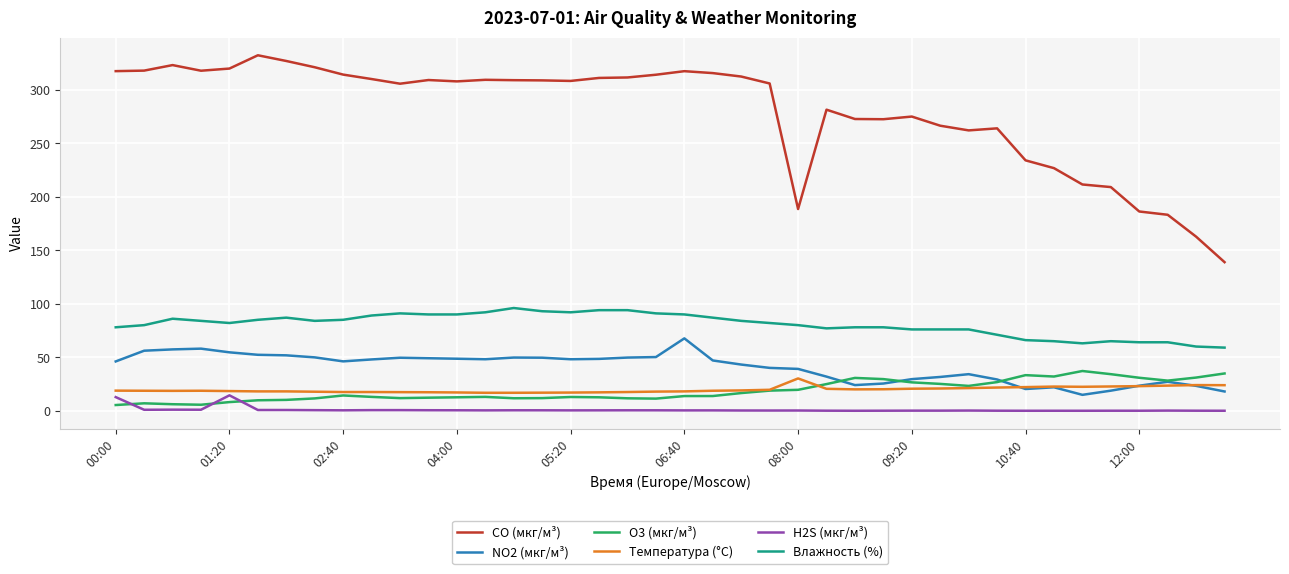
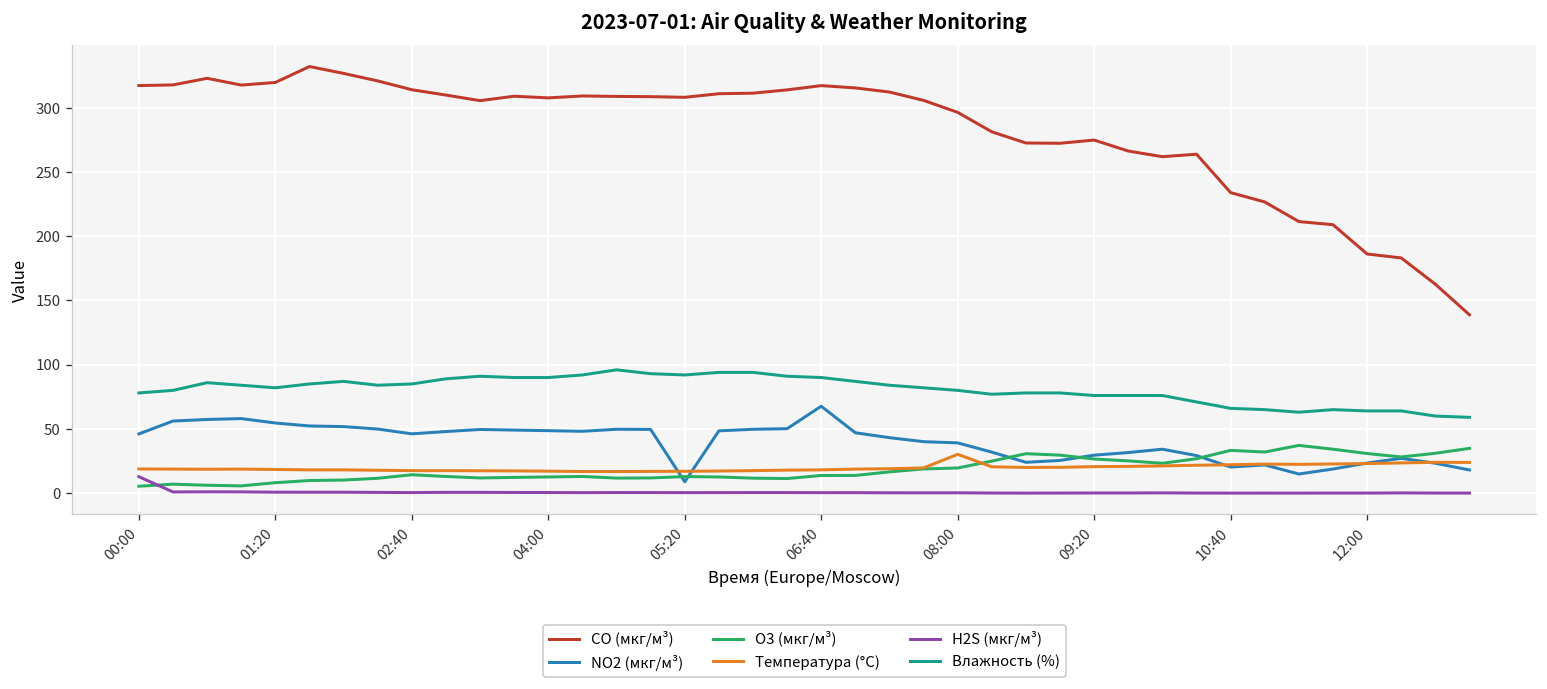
H2S (мкг/м³), 01:20: 14 -> 1
NO2 (мкг/м³), 05:20: 48 -> 9
CO (мкг/м³), 08:00: 189 -> 296
